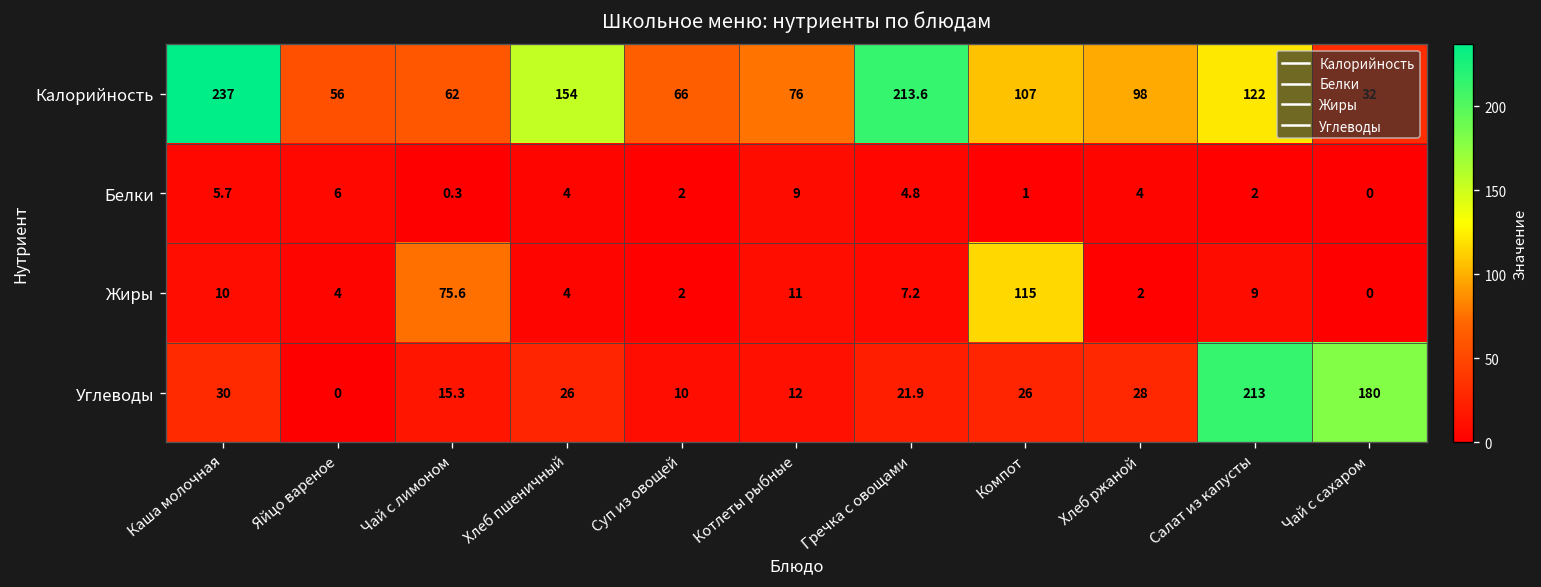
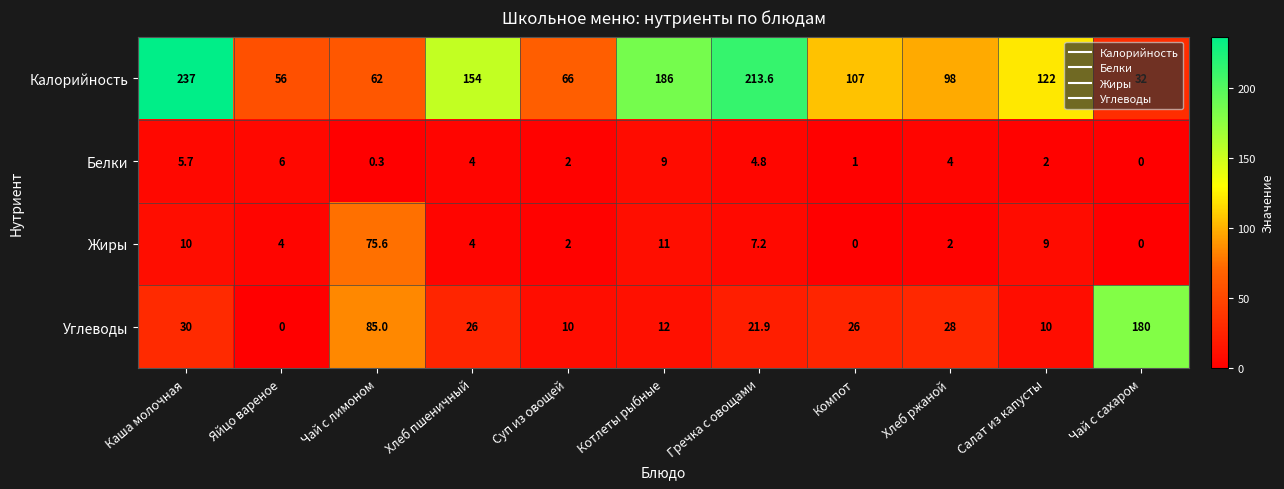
Калорийность, Котлеты рыбные: 76 -> 186
Жиры, Компот: 115 -> 0
Углеводы, Чай с лимоном: 15.3 -> 85.0
Углеводы, Салат из капусты: 213 -> 10
